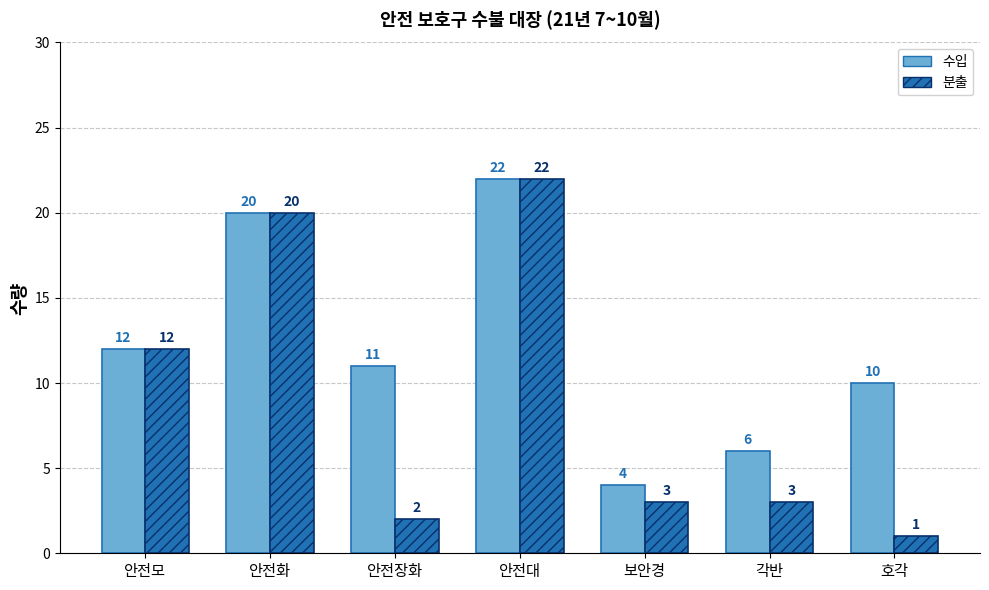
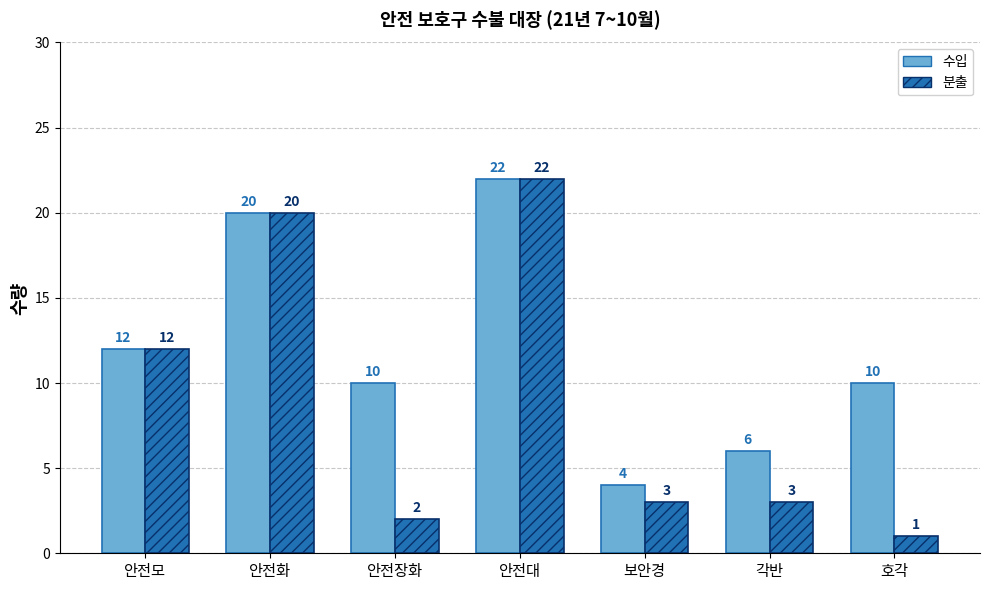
수입, 안전장화: 11 -> 10
